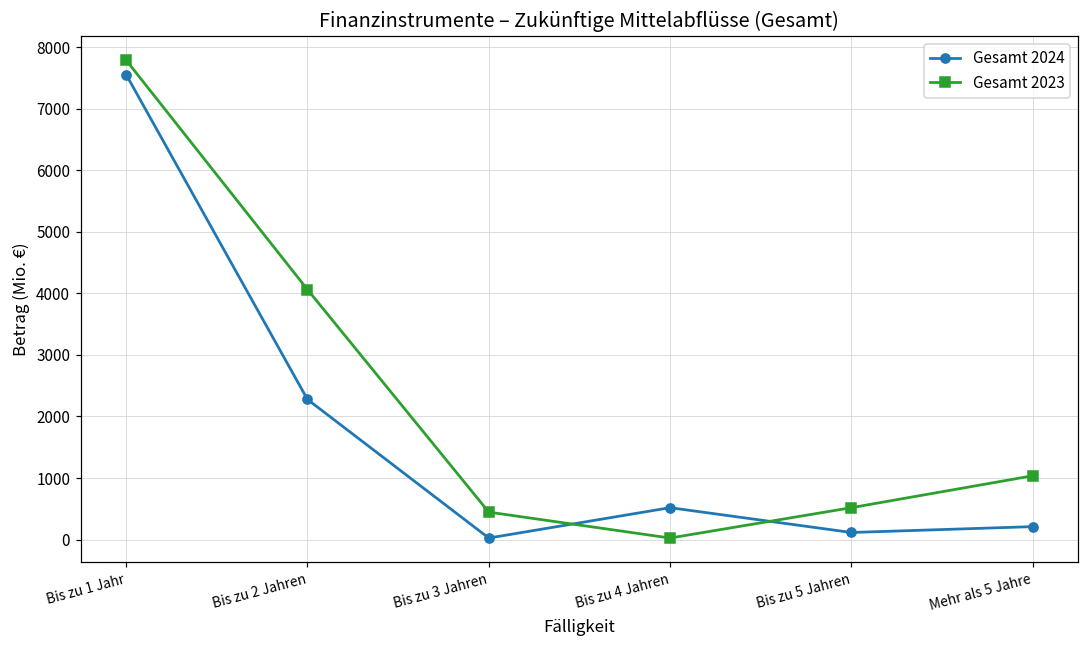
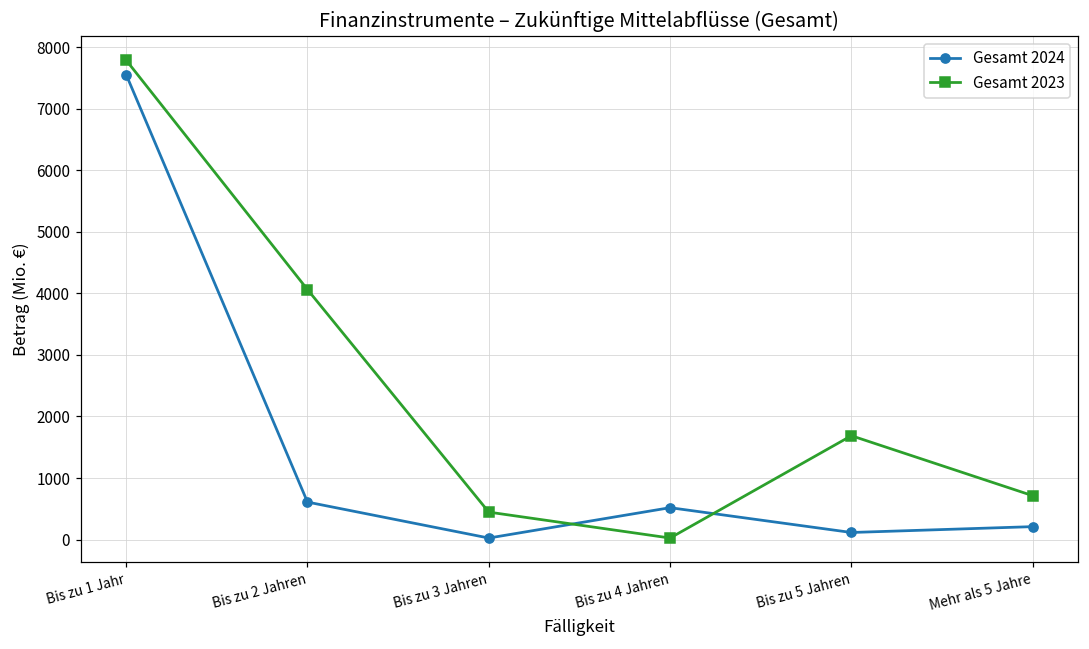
Gesamt 2024, Bis zu 2 Jahren: 2300 -> 600
Gesamt 2023, Bis zu 5 Jahren: 500 -> 1700
Gesamt 2023, Mehr als 5 Jahre: 1000 -> 700
